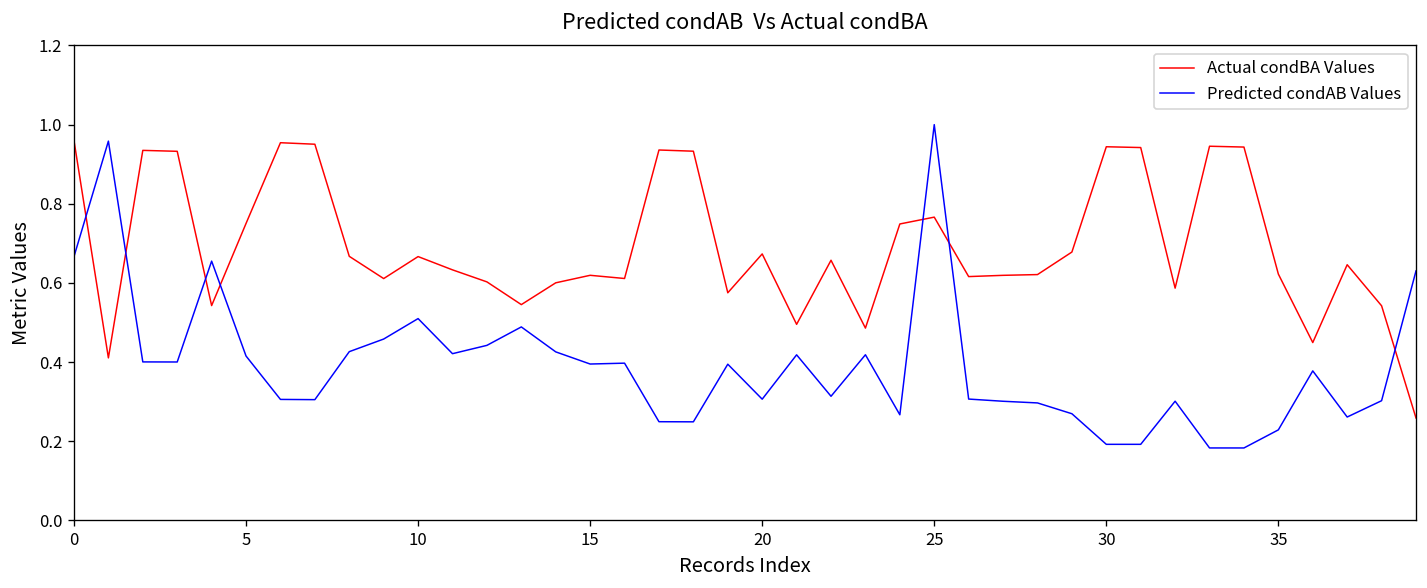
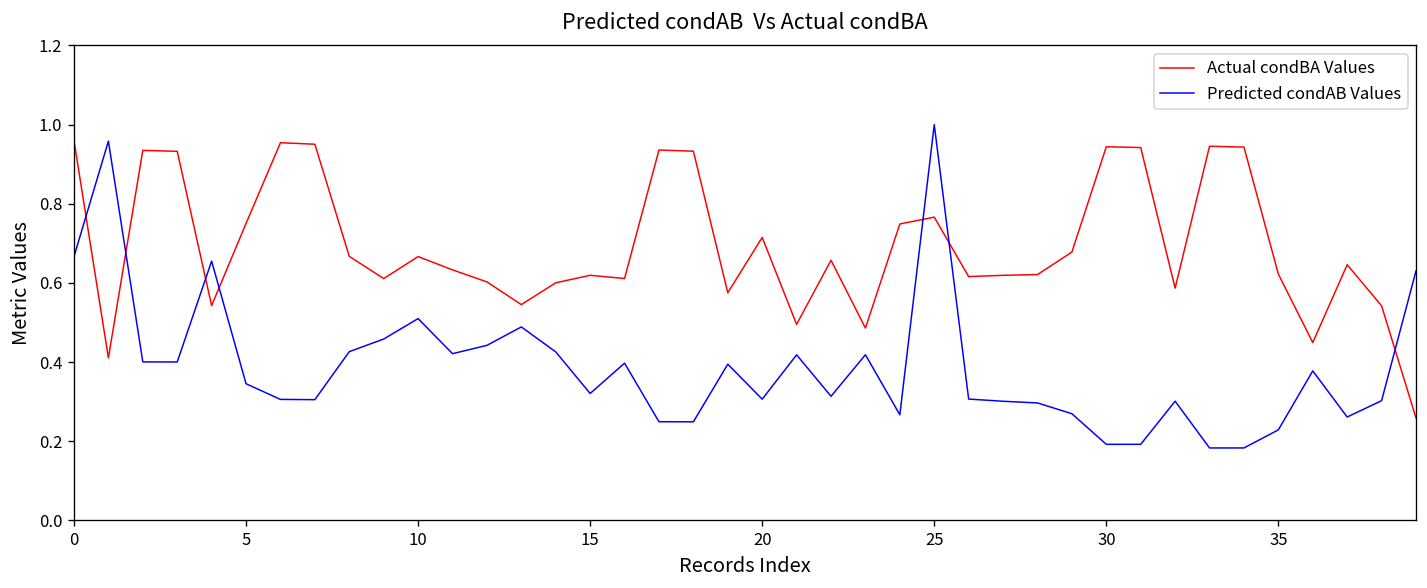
Predicted condAB Values, 5: 0.42 -> 0.35
Predicted condAB Values, 15: 0.40 -> 0.32
Actual condBA Values, 20: 0.67 -> 0.72
